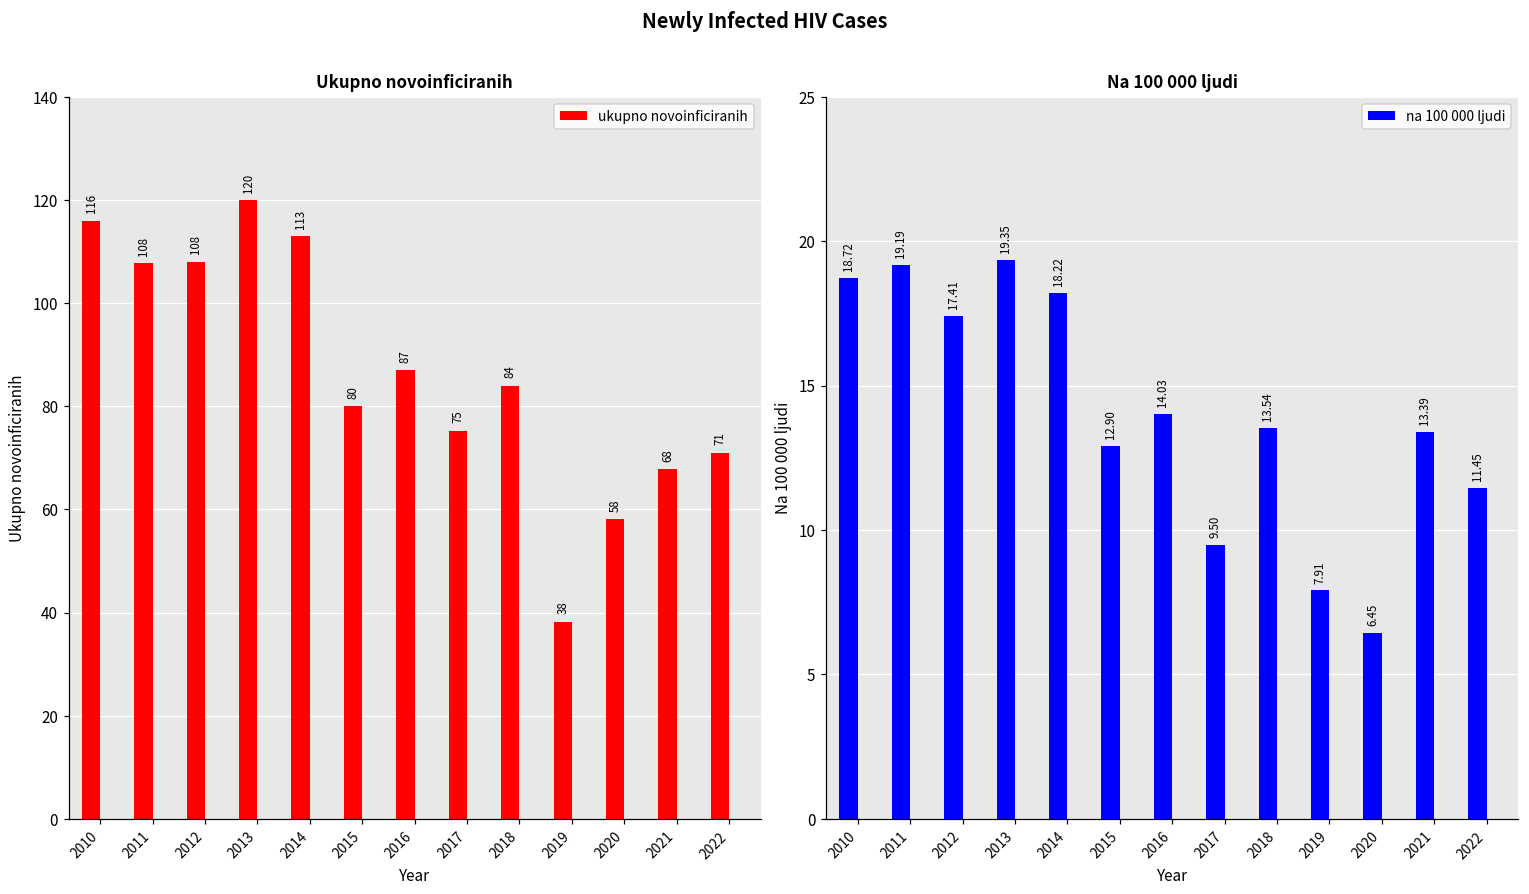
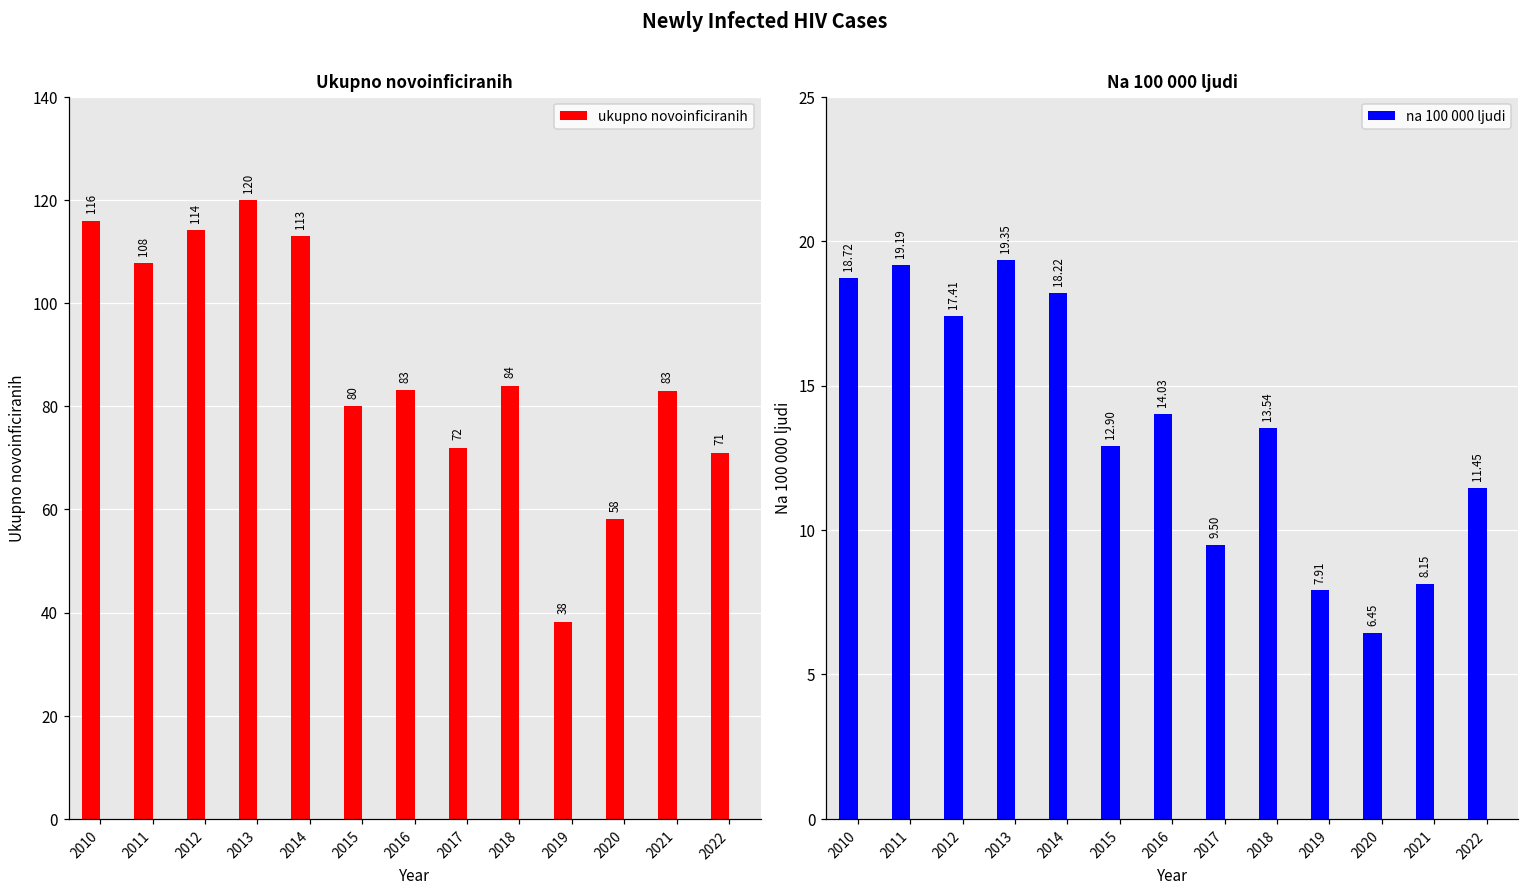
Ukupno novoinficiranih, 2012: 108 -> 114
Ukupno novoinficiranih, 2016: 87 -> 83
Ukupno novoinficiranih, 2017: 75 -> 72
Ukupno novoinficiranih, 2021: 68 -> 83
Na 100 000 ljudi, 2021: 13.39 -> 8.15
